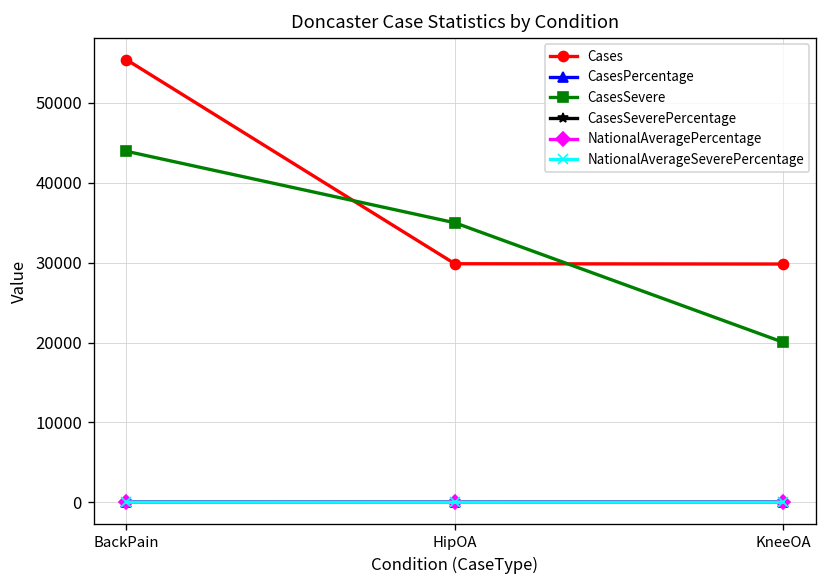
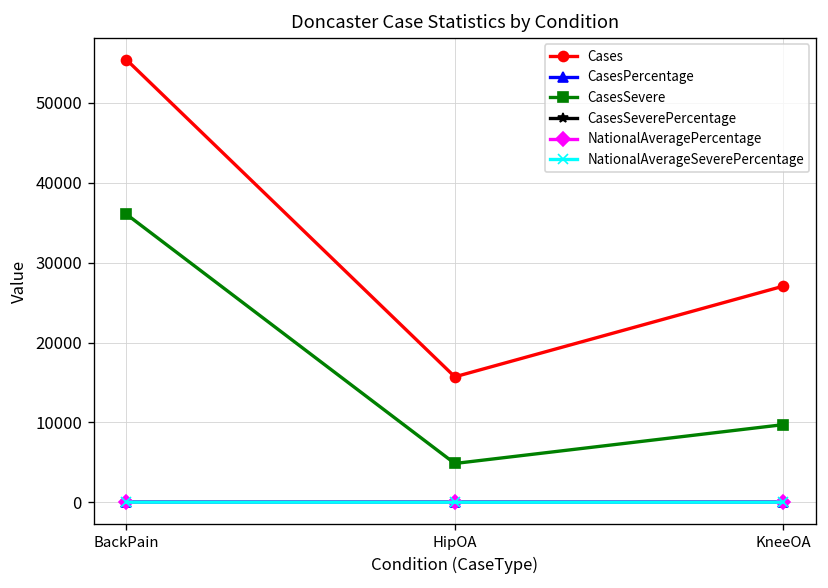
CasesSevere, BackPain: 44000 -> 36000
Cases, HipOA: 30000 -> 16000
CasesSevere, HipOA: 35000 -> 5000
Cases, KneeOA: 30000 -> 27000
CasesSevere, KneeOA: 20000 -> 10000
